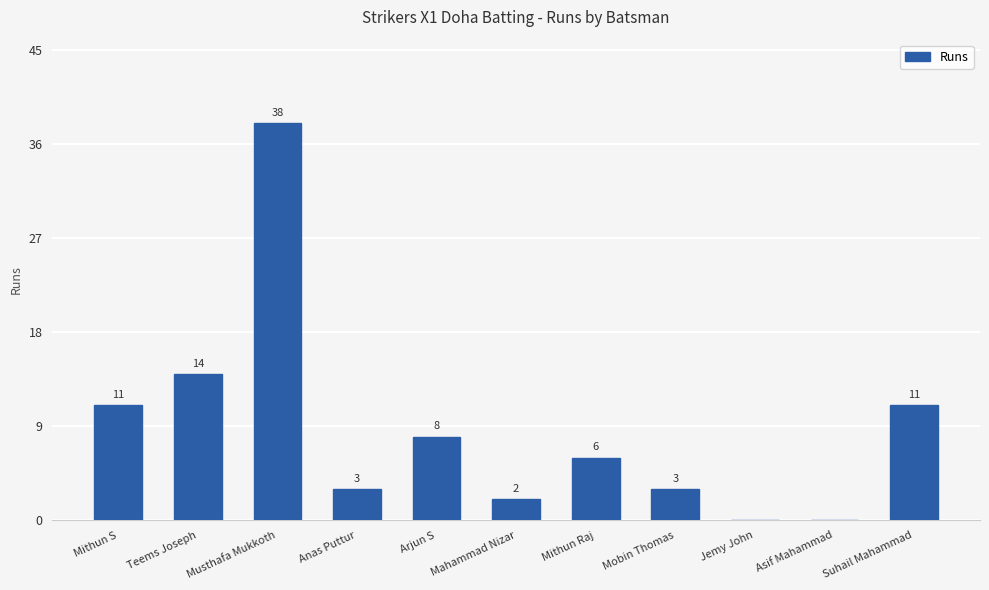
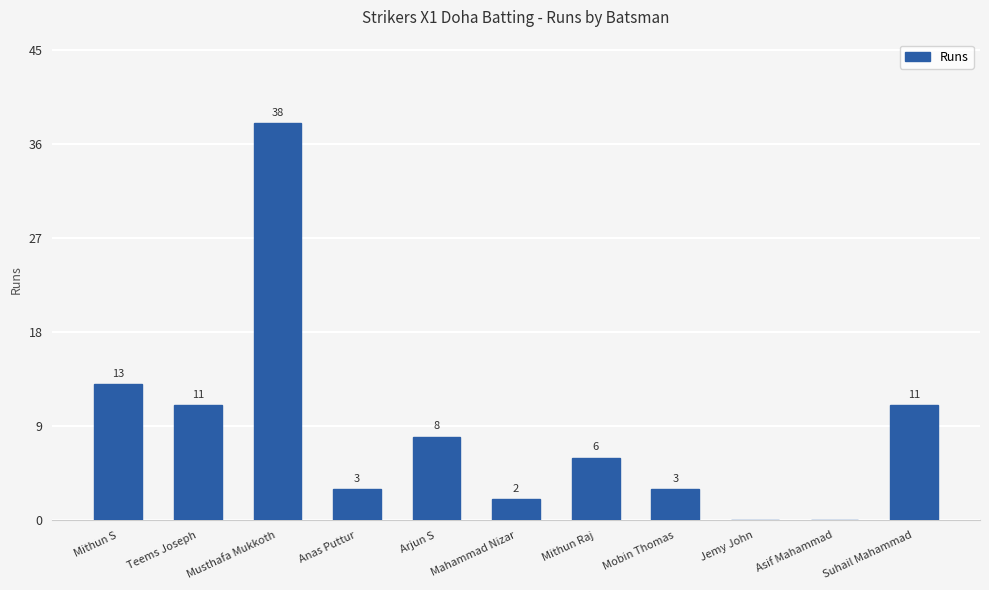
Mithun S: 11 -> 13
Teems Joseph: 14 -> 11
